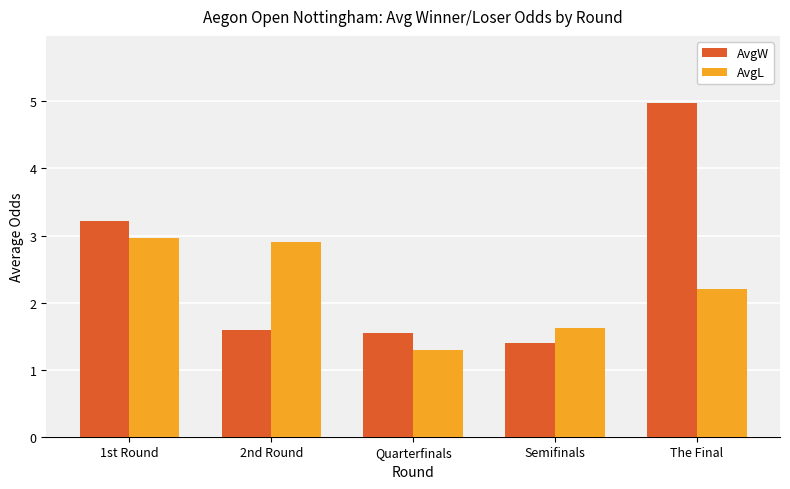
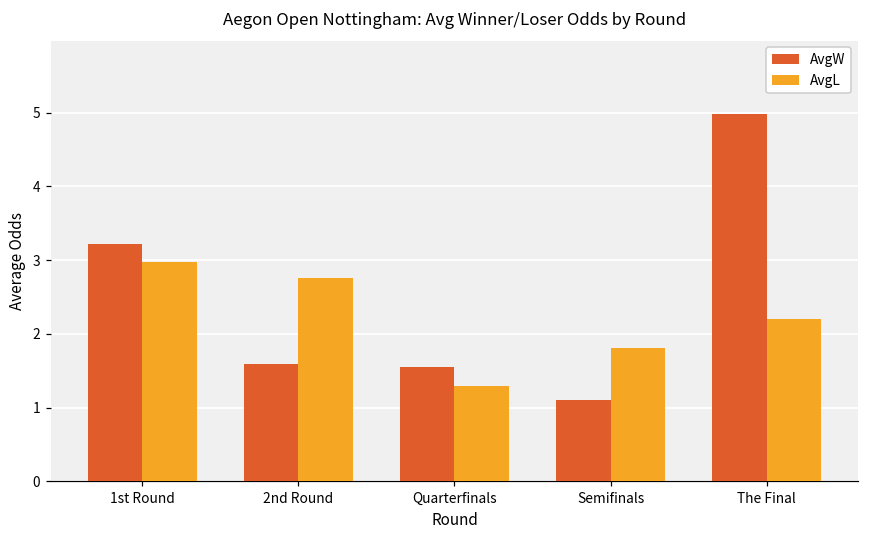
AvgL, 2nd Round: 2.9 -> 2.8
AvgW, Semifinals: 1.4 -> 1.1
AvgL, Semifinals: 1.6 -> 1.8
